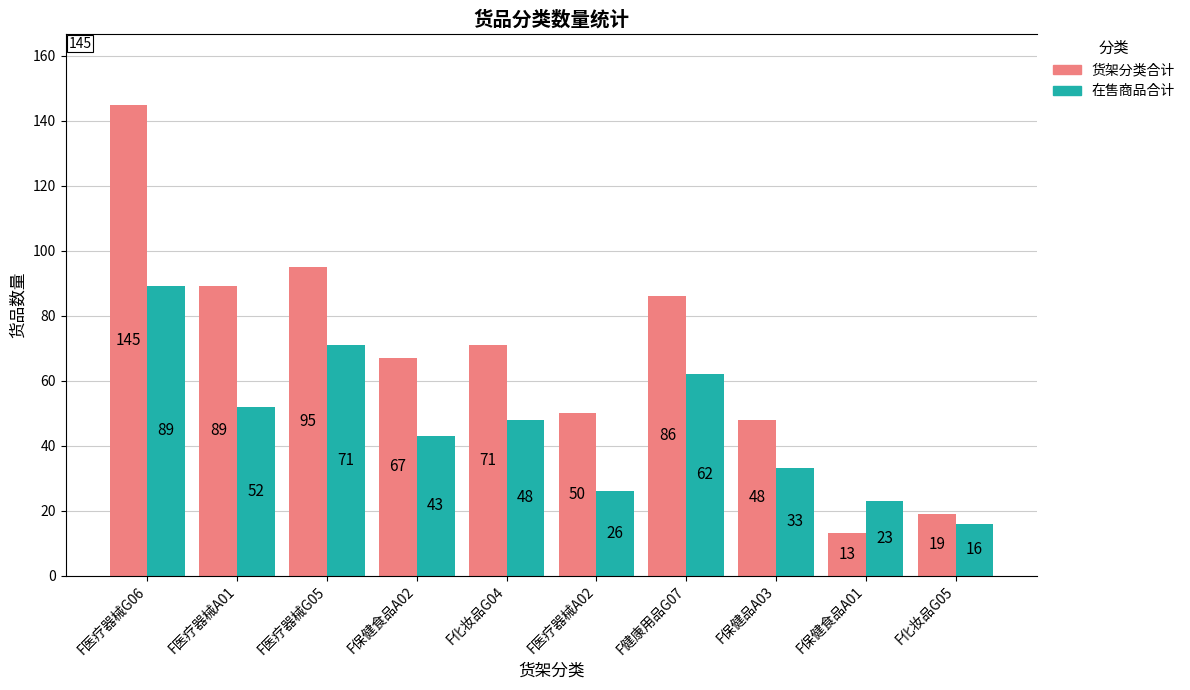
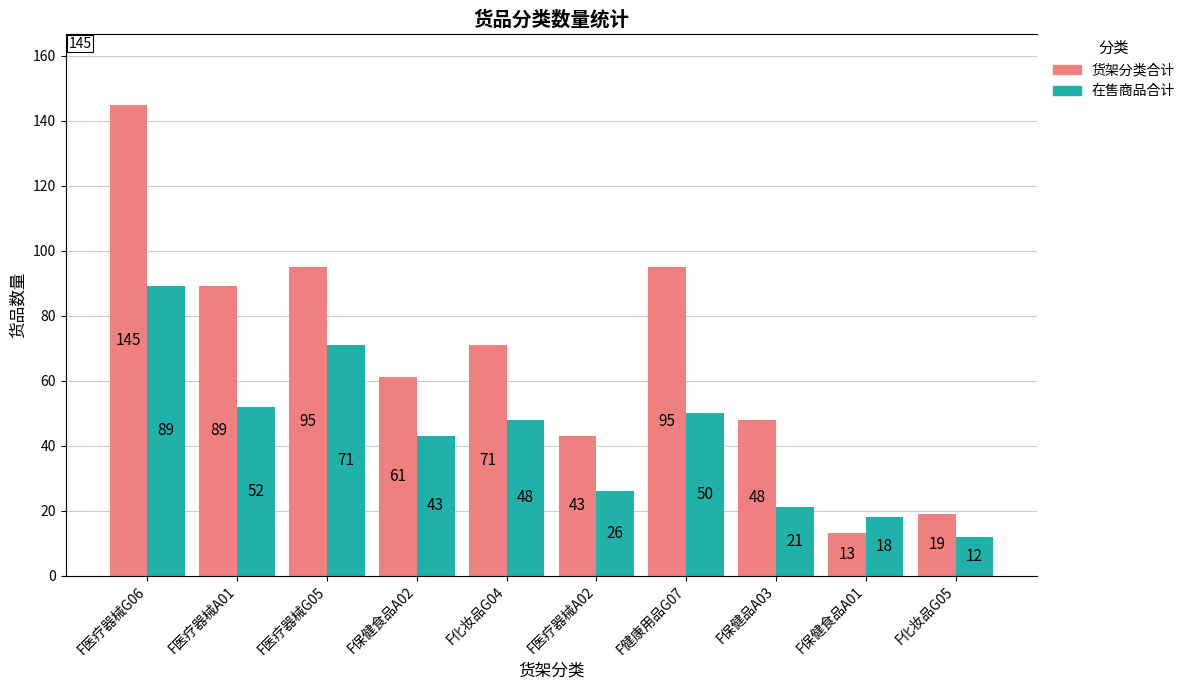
货架分类合计, F保健食品A02: 67 -> 61
货架分类合计, F医疗器械A02: 50 -> 43
货架分类合计, F健康用品G07: 86 -> 95
在售商品合计, F健康用品G07: 62 -> 50
在售商品合计, F保健品A03: 33 -> 21
在售商品合计, F保健食品A01: 23 -> 18
在售商品合计, F化妆品G05: 16 -> 12
